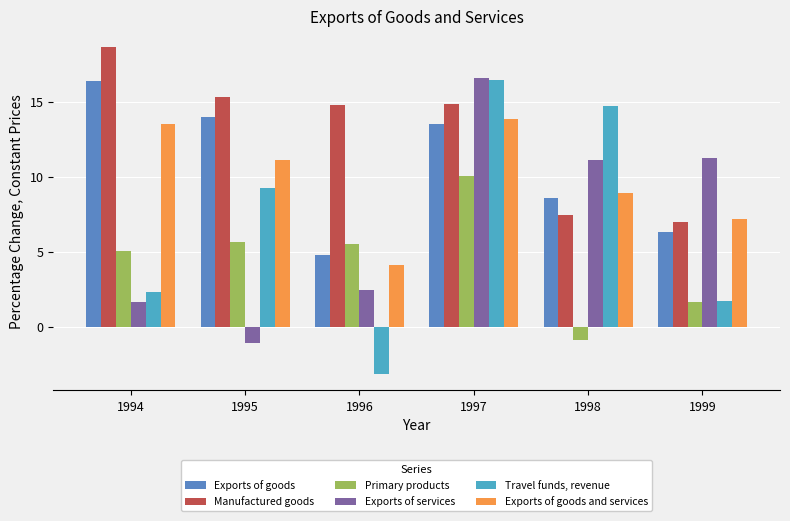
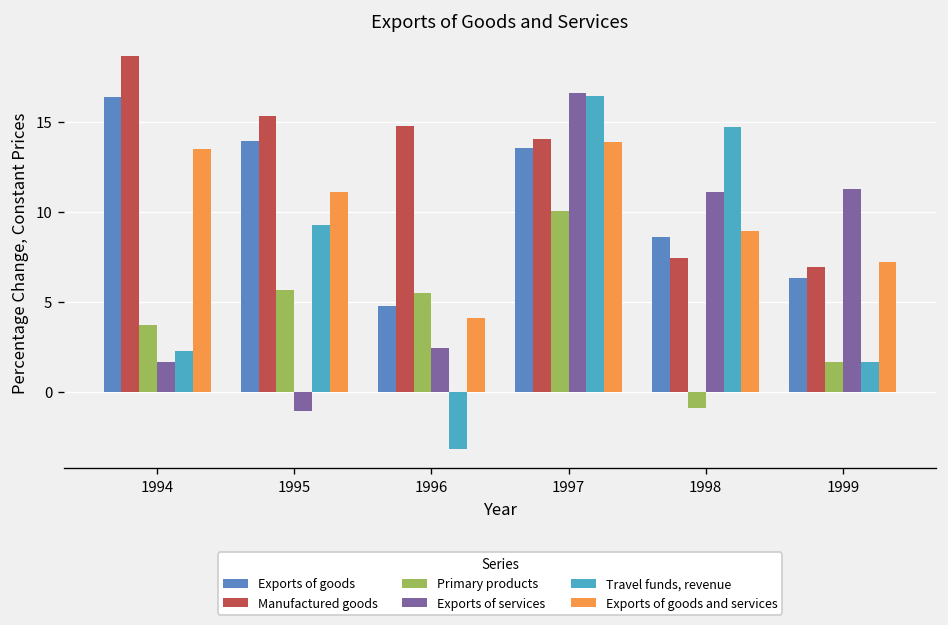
Primary products, 1994: 5.0 -> 3.7
Manufactured goods, 1997: 14.9 -> 14.1
